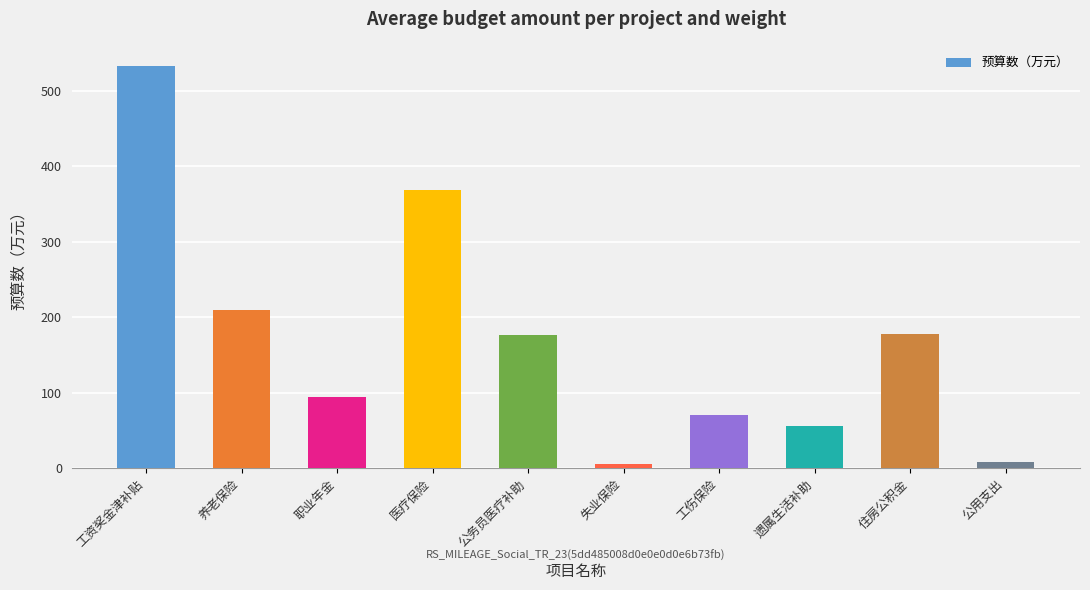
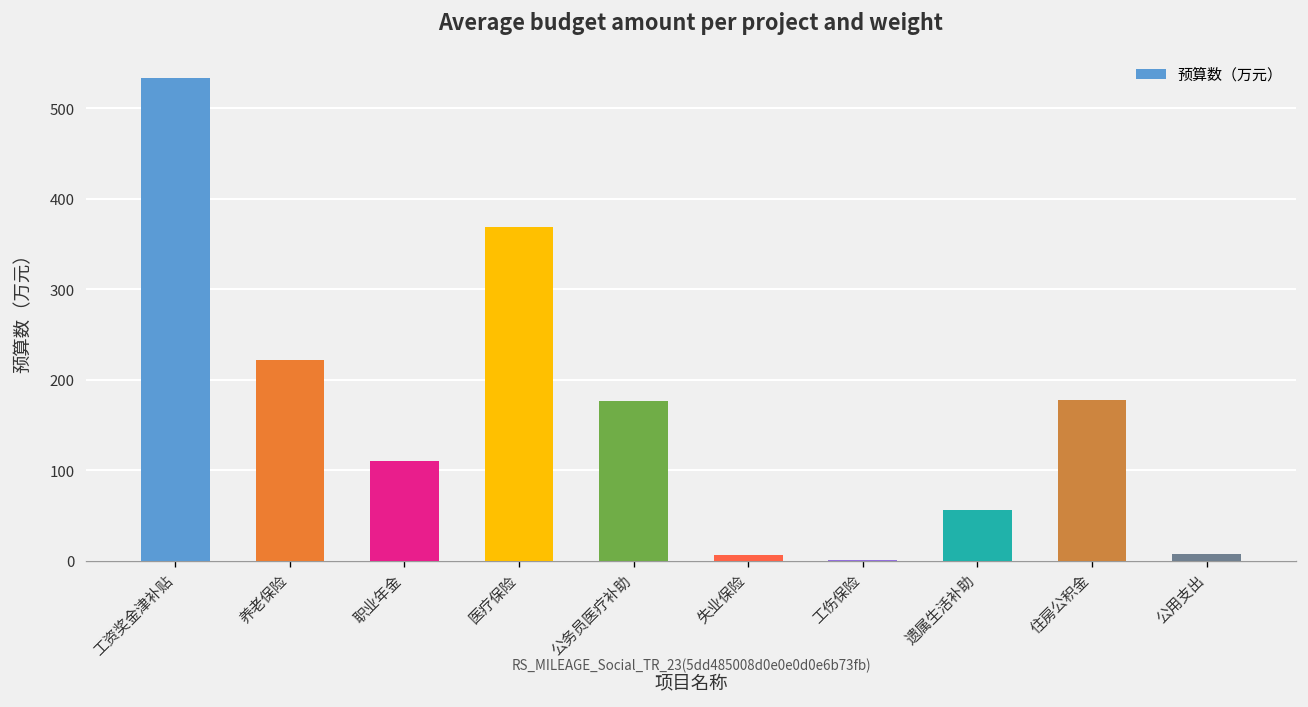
养老保险: 210 -> 220
职业年金: 90 -> 110
工伤保险: 70 -> 0
